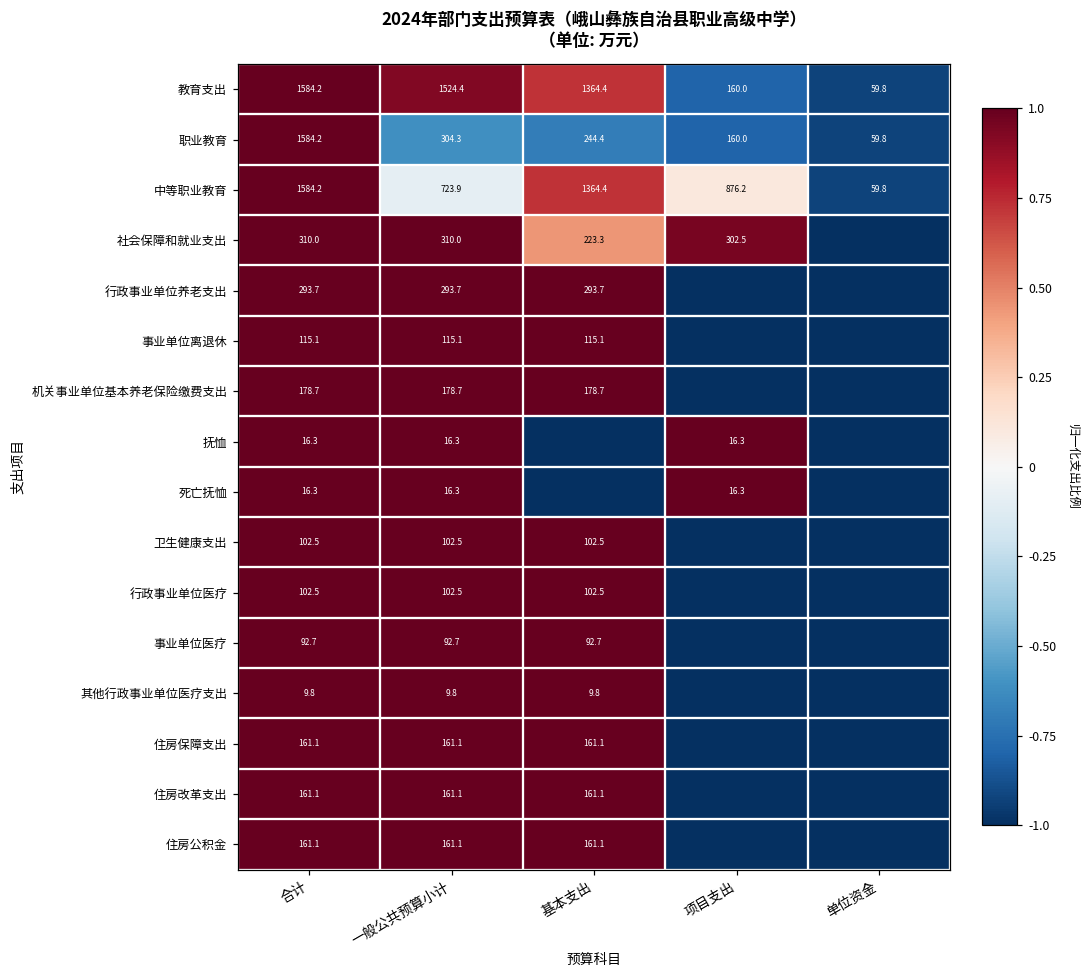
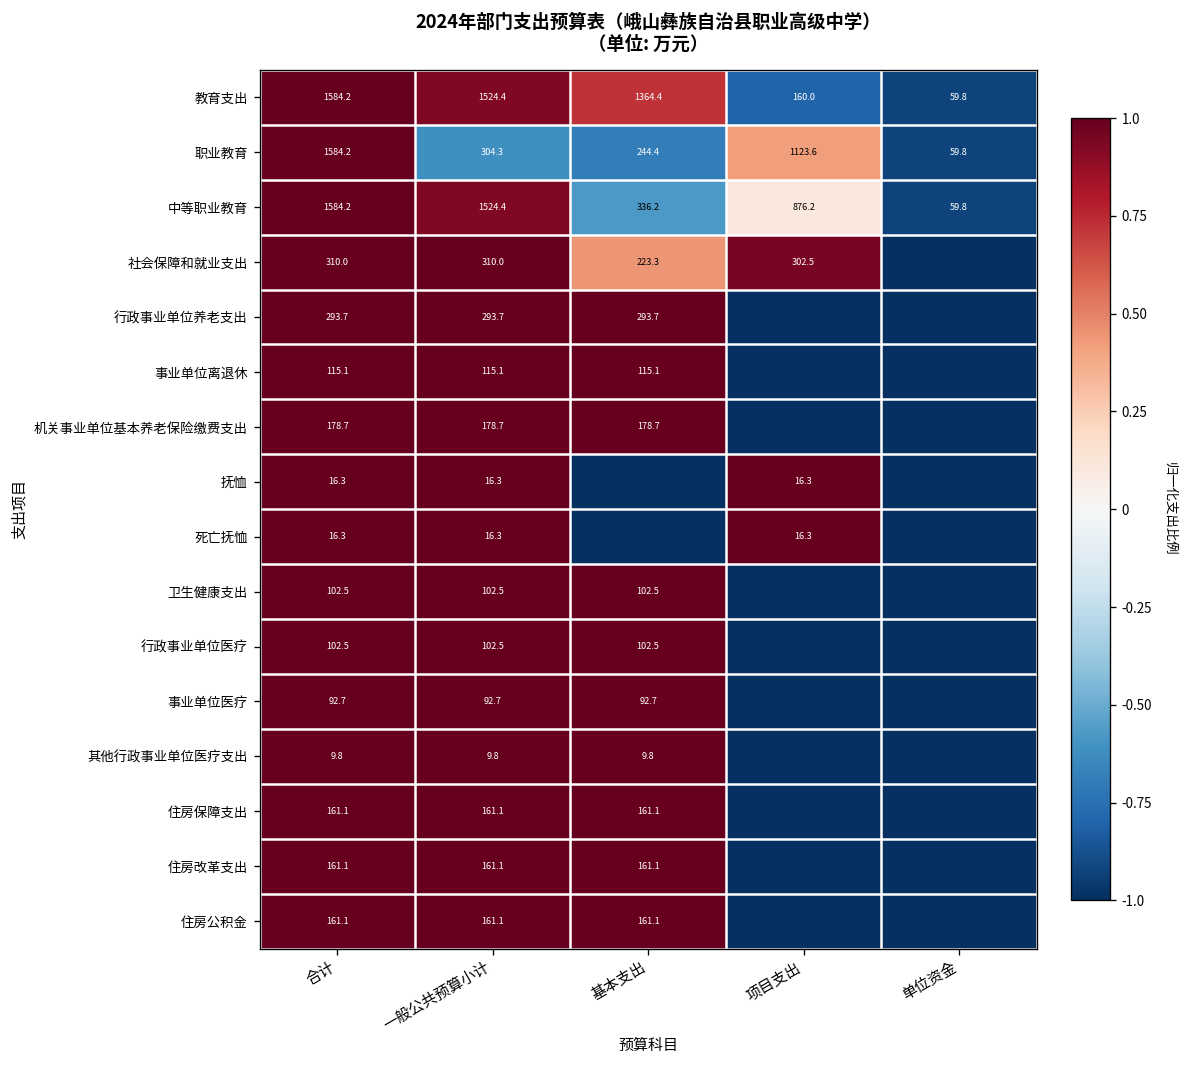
职业教育, 项目支出: 160.0 -> 1123.6
中等职业教育, 一般公共预算小计: 723.9 -> 1524.4
中等职业教育, 基本支出: 1364.4 -> 336.2
